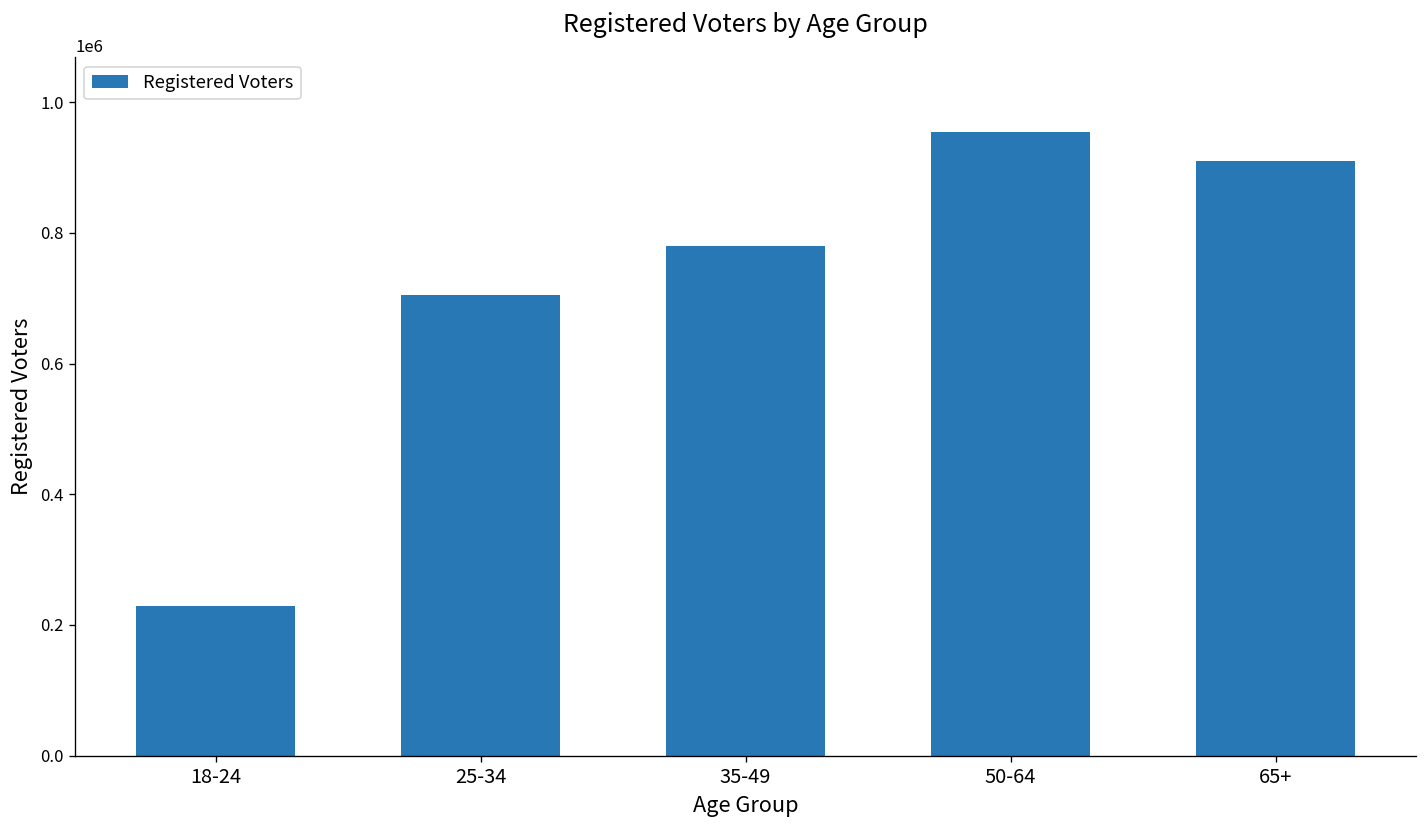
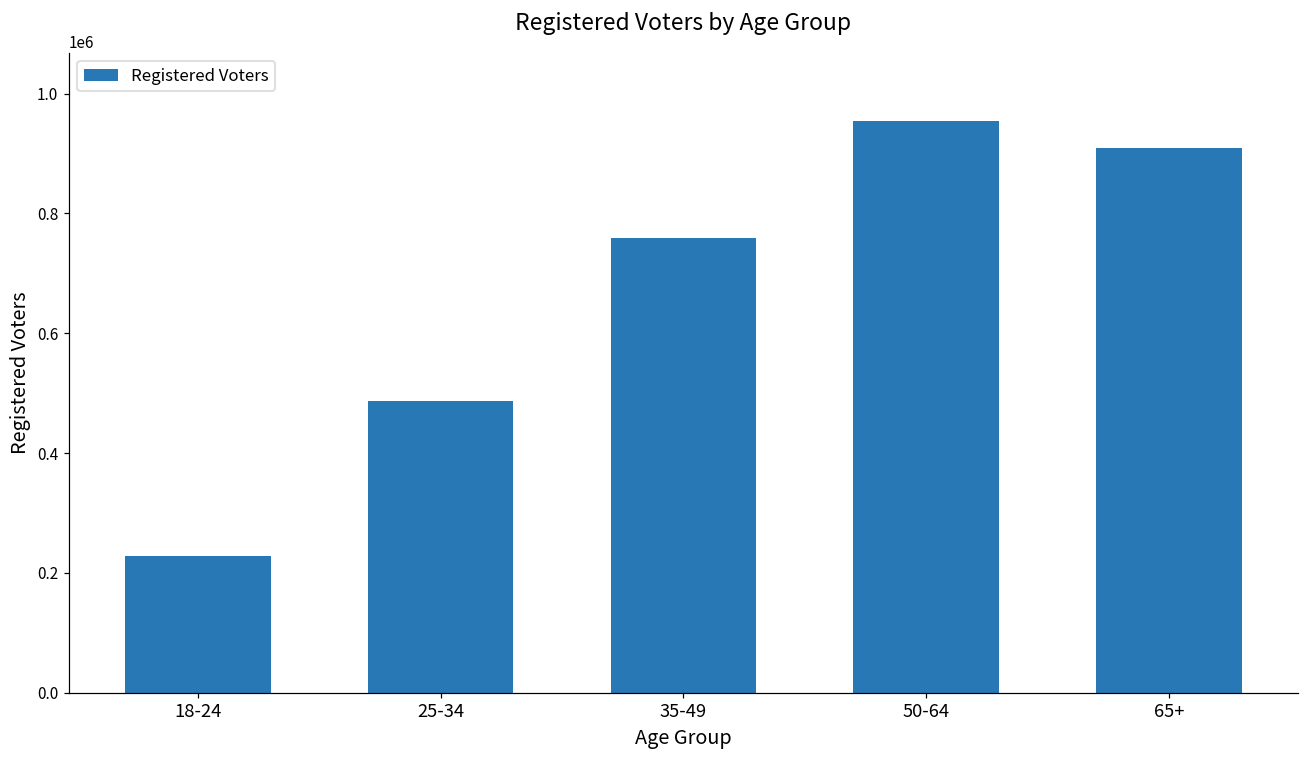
25-34: 700000 -> 490000
35-49: 780000 -> 760000
